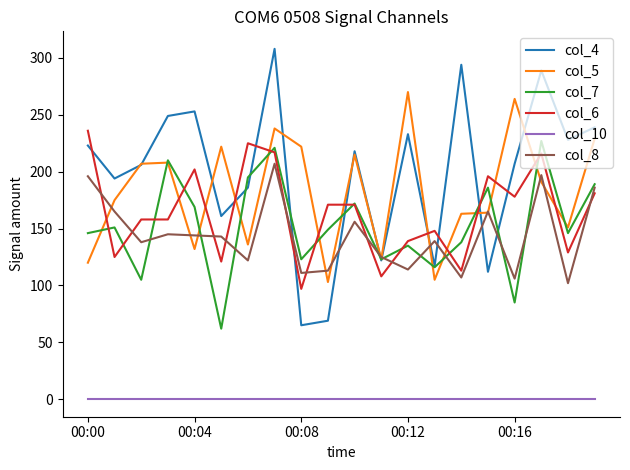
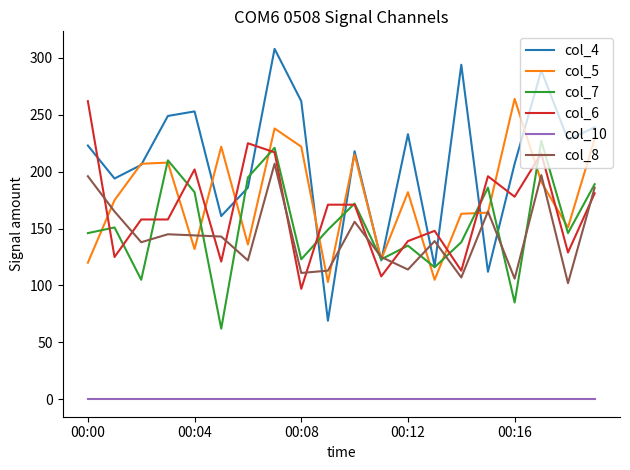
col_6, 00:00: 236 -> 262
col_7, 00:04: 169 -> 182
col_4, 00:08: 65 -> 262
col_5, 00:12: 270 -> 182
